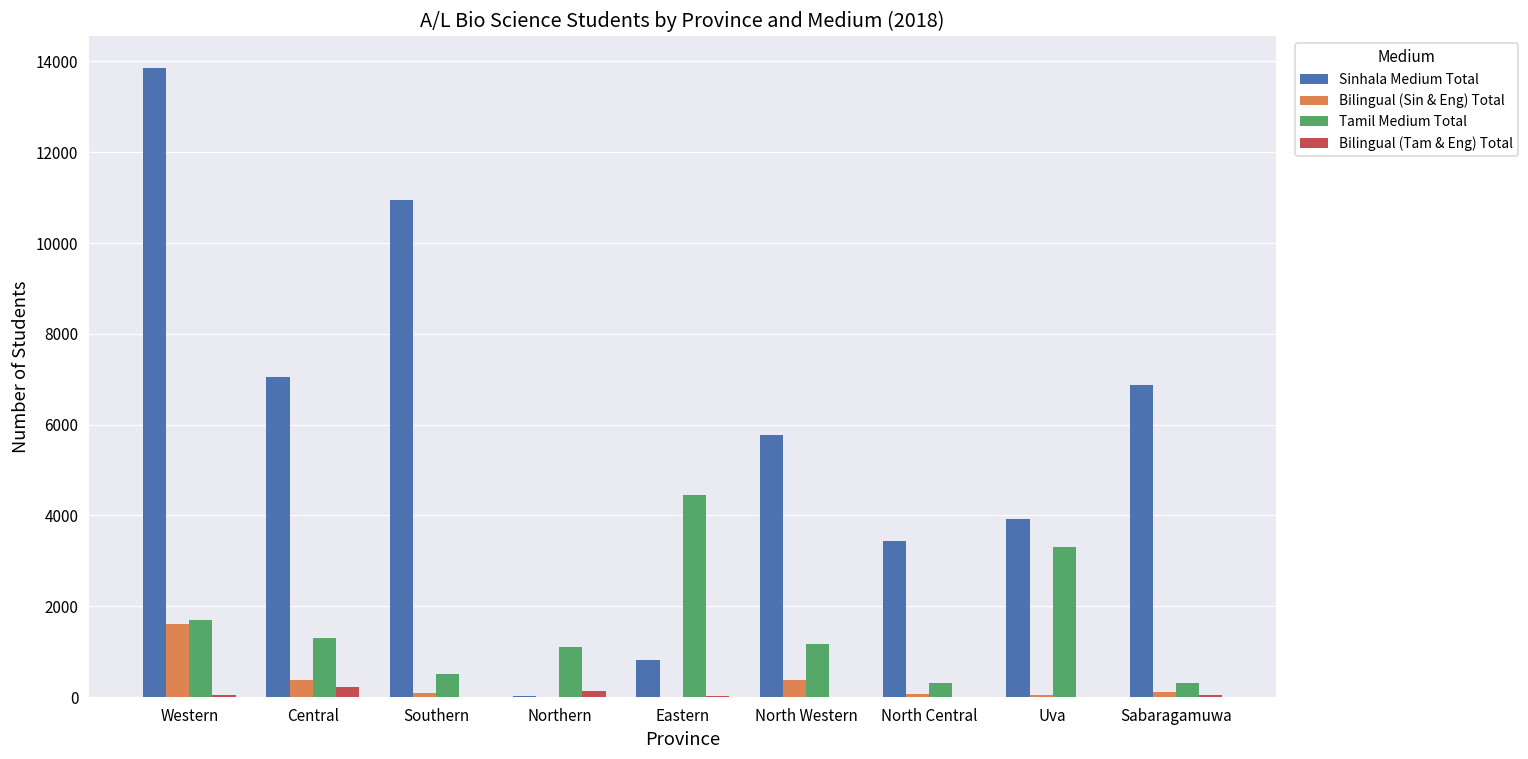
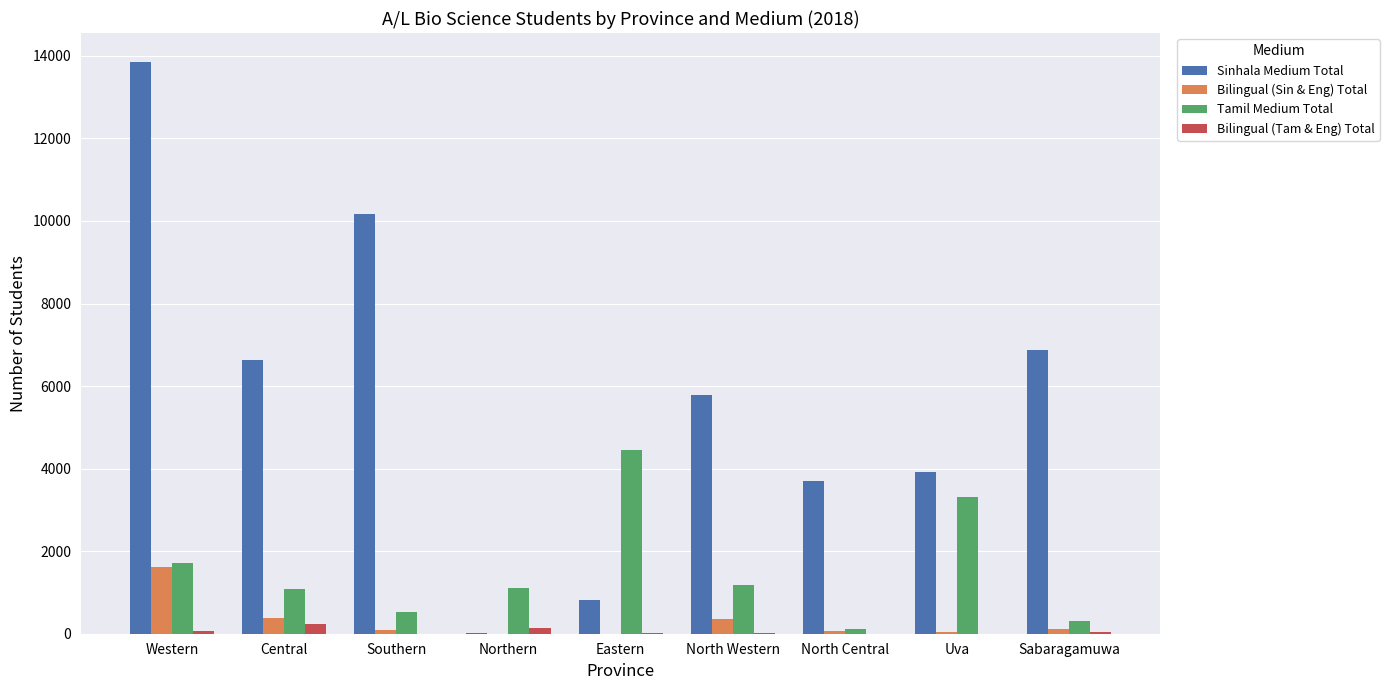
Sinhala Medium Total, Central: 7000 -> 6600
Tamil Medium Total, Central: 1300 -> 1100
Sinhala Medium Total, Southern: 10900 -> 10200
Sinhala Medium Total, North Central: 3400 -> 3700
Tamil Medium Total, North Central: 300 -> 100
